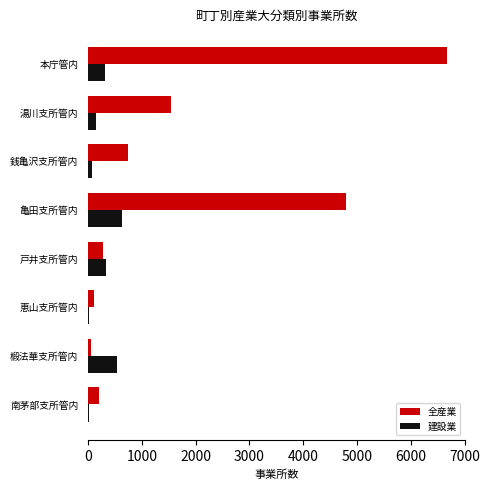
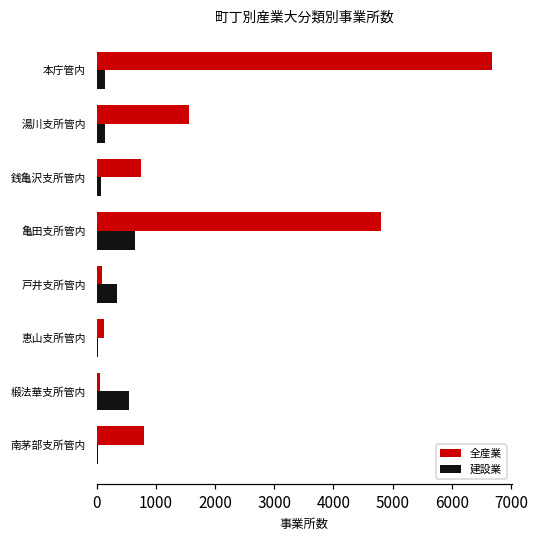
建設業, 本庁管内: 300 -> 100
全産業, 戸井支所管内: 300 -> 100
全産業, 南茅部支所管内: 200 -> 800
